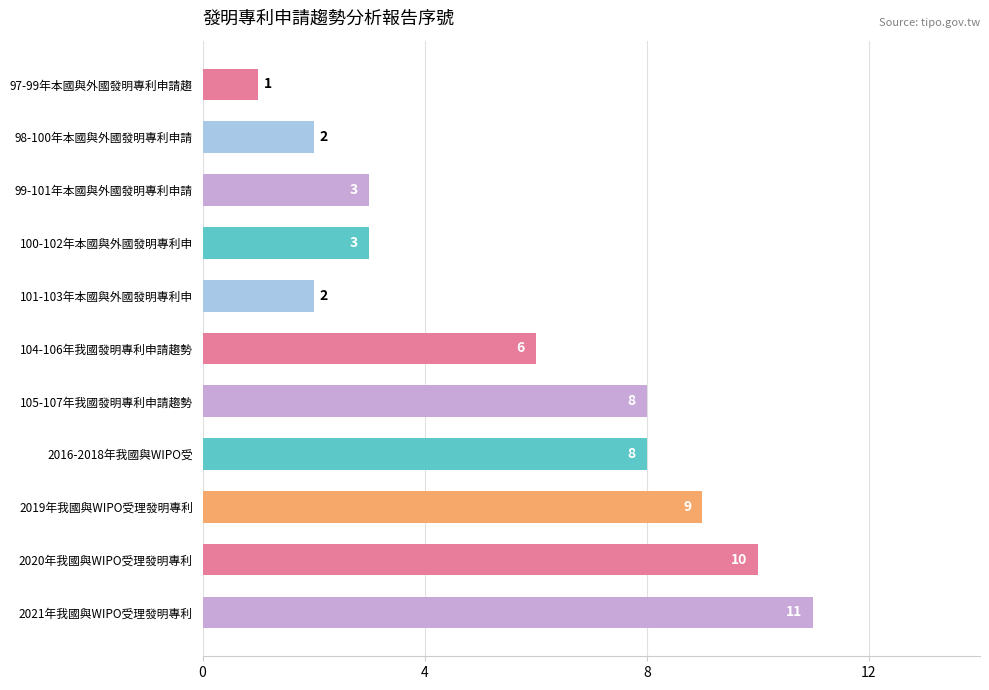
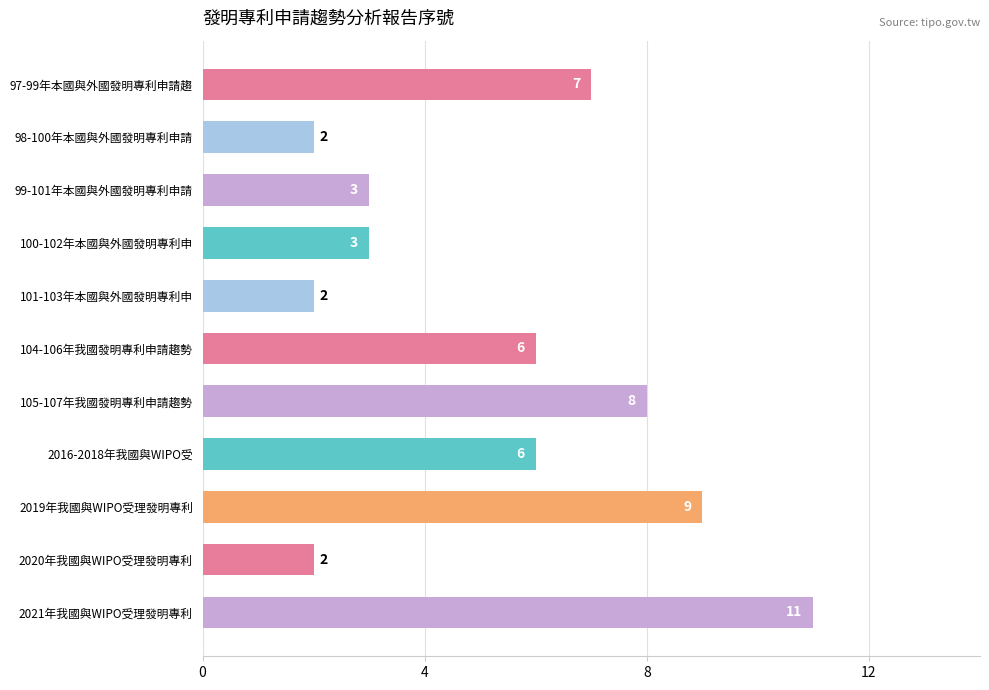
97-99年本國與外國發明專利申請趨: 1 -> 7
2016-2018年我國與WIPO受: 8 -> 6
2020年我國與WIPO受理發明專利: 10 -> 2
